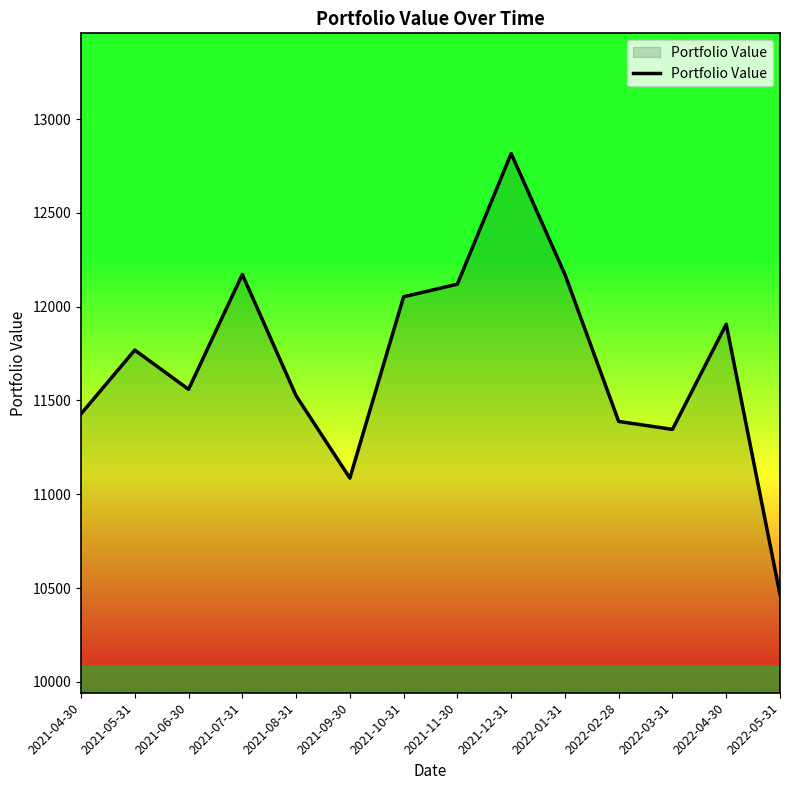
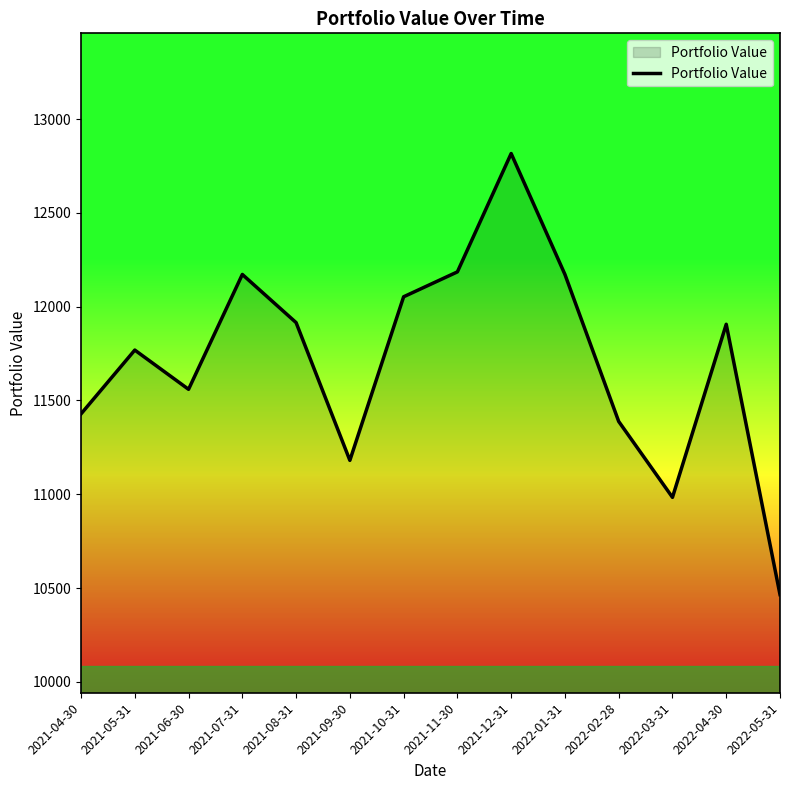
2021-08-31: 11530 -> 11920
2021-09-30: 11090 -> 11180
2021-11-30: 12120 -> 12190
2022-03-31: 11350 -> 10980
